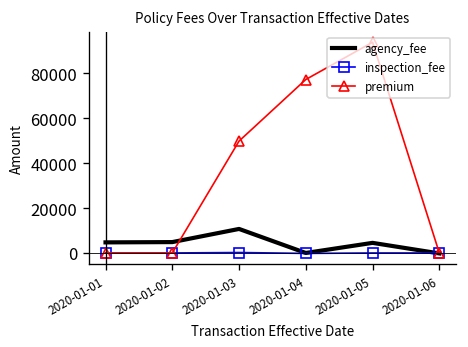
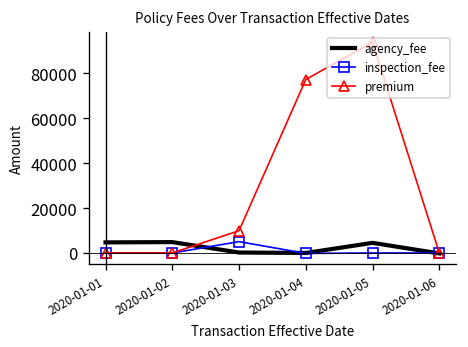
agency_fee, 2020-01-03: 11000 -> 0
inspection_fee, 2020-01-03: 0 -> 5000
premium, 2020-01-03: 50000 -> 10000
